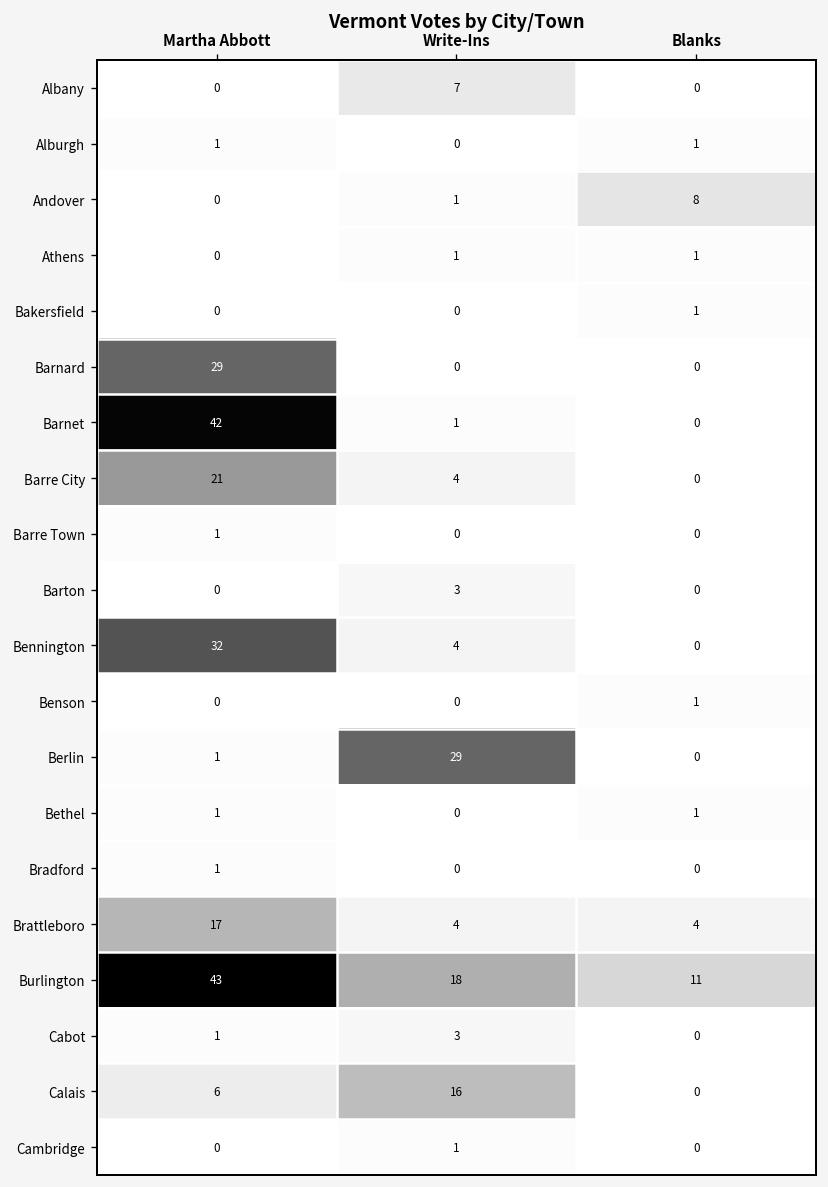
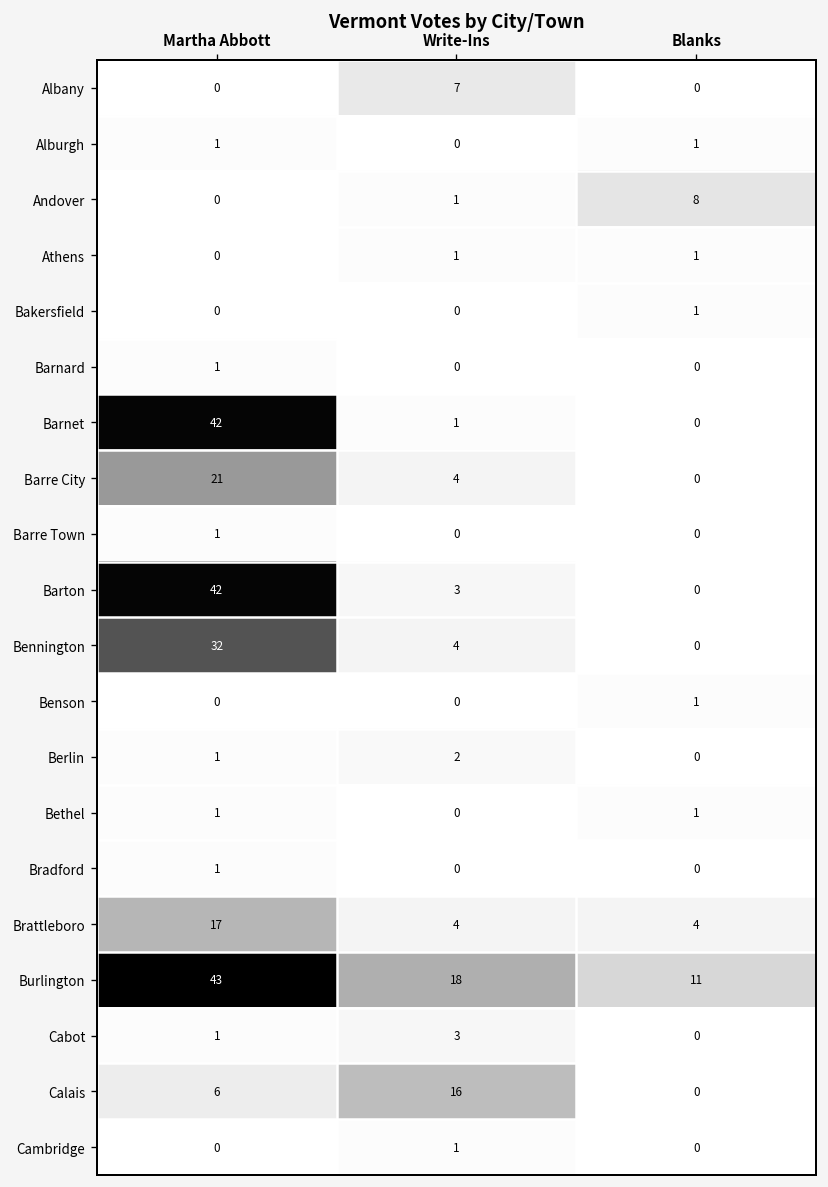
Barnard, Martha Abbott: 29 -> 1
Barton, Martha Abbott: 0 -> 42
Berlin, Write-Ins: 29 -> 2
